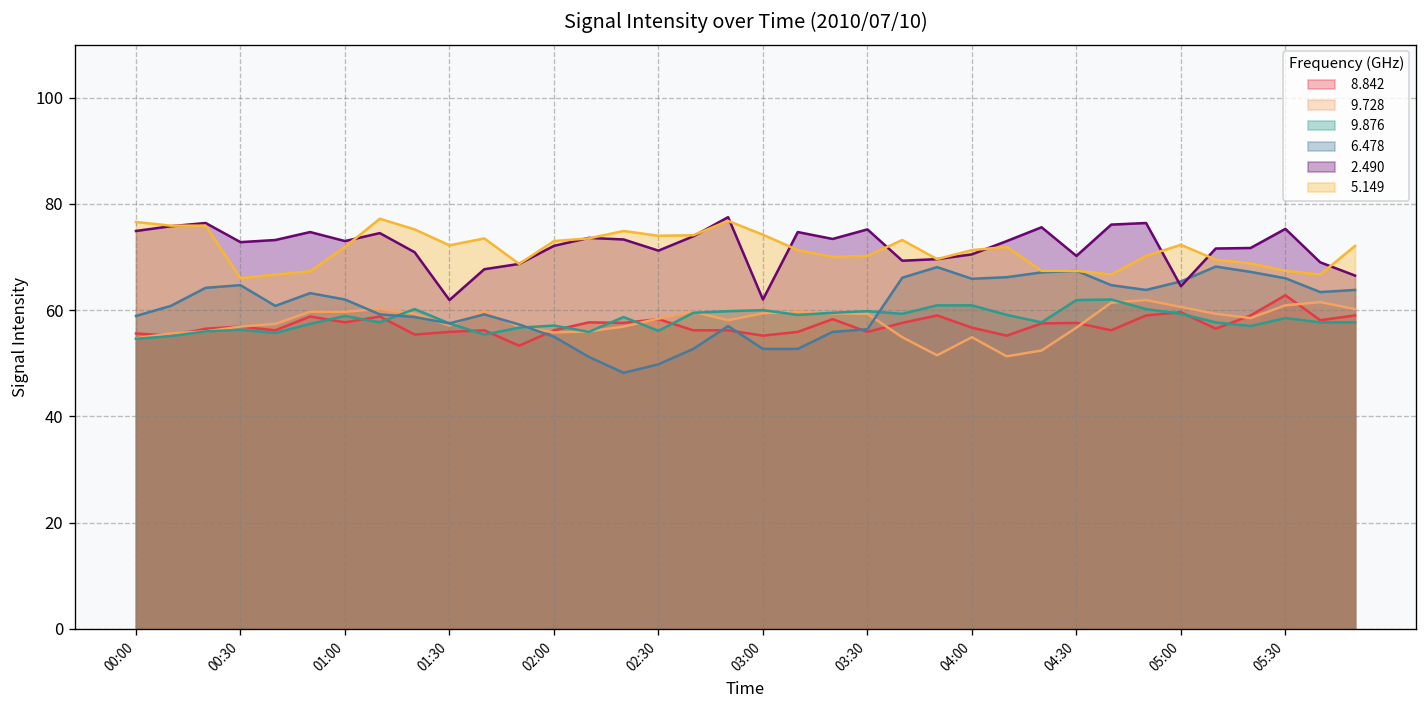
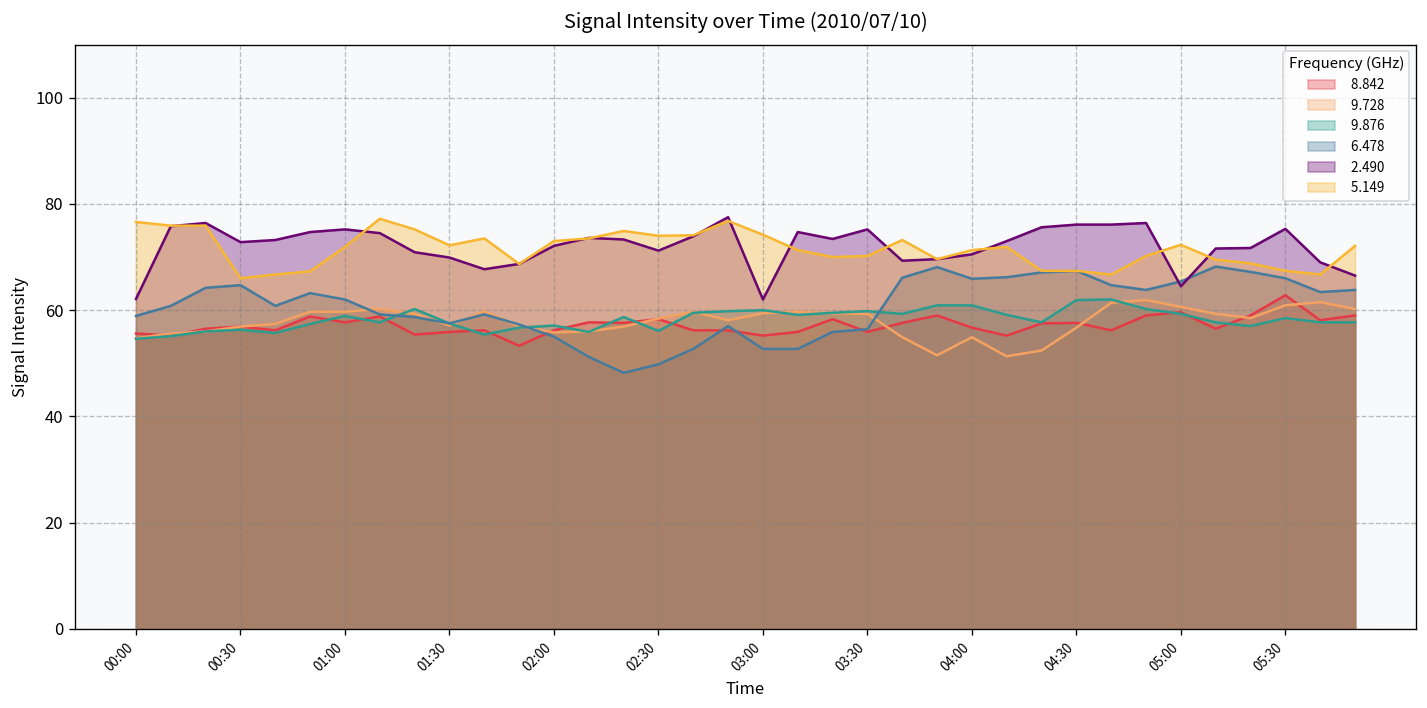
2.490, 00:00: 75 -> 62
2.490, 01:00: 73 -> 75
2.490, 01:30: 62 -> 70
2.490, 04:30: 70 -> 76
